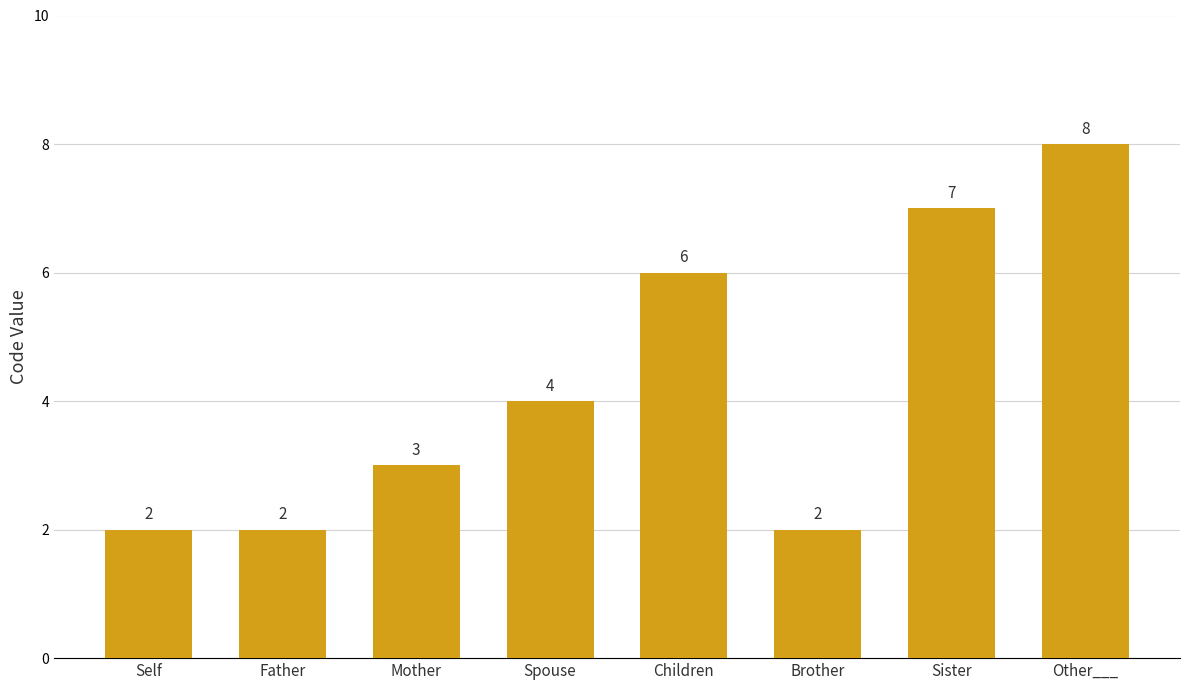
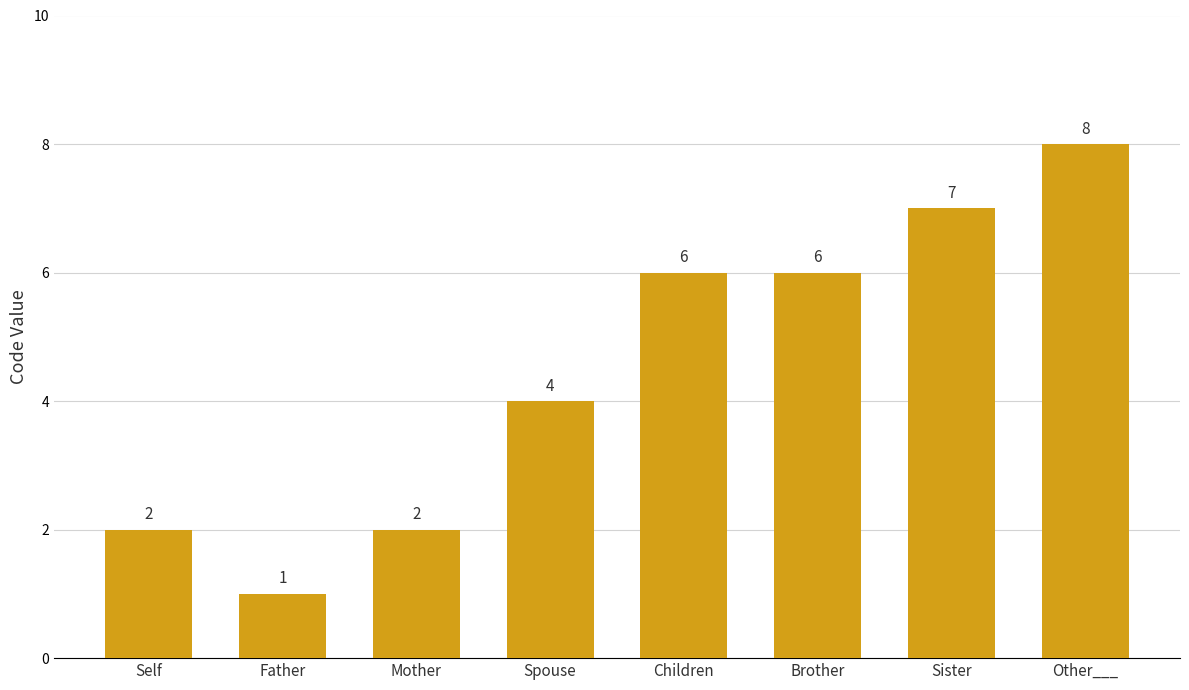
Father: 2 -> 1
Mother: 3 -> 2
Brother: 2 -> 6
